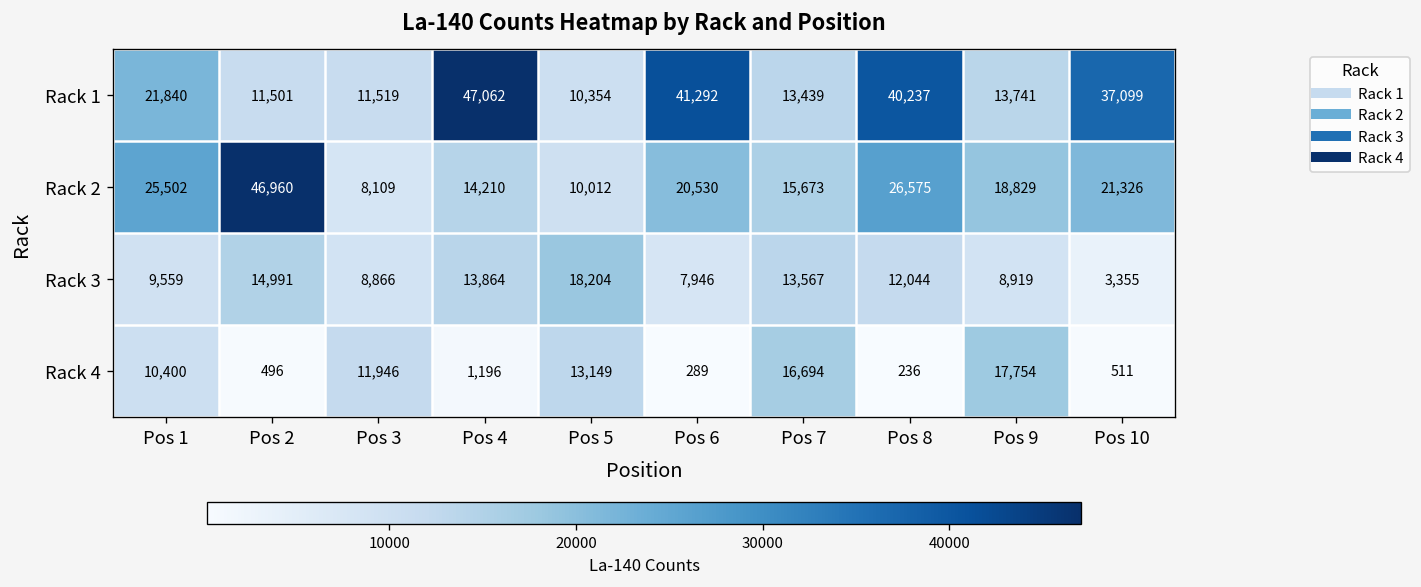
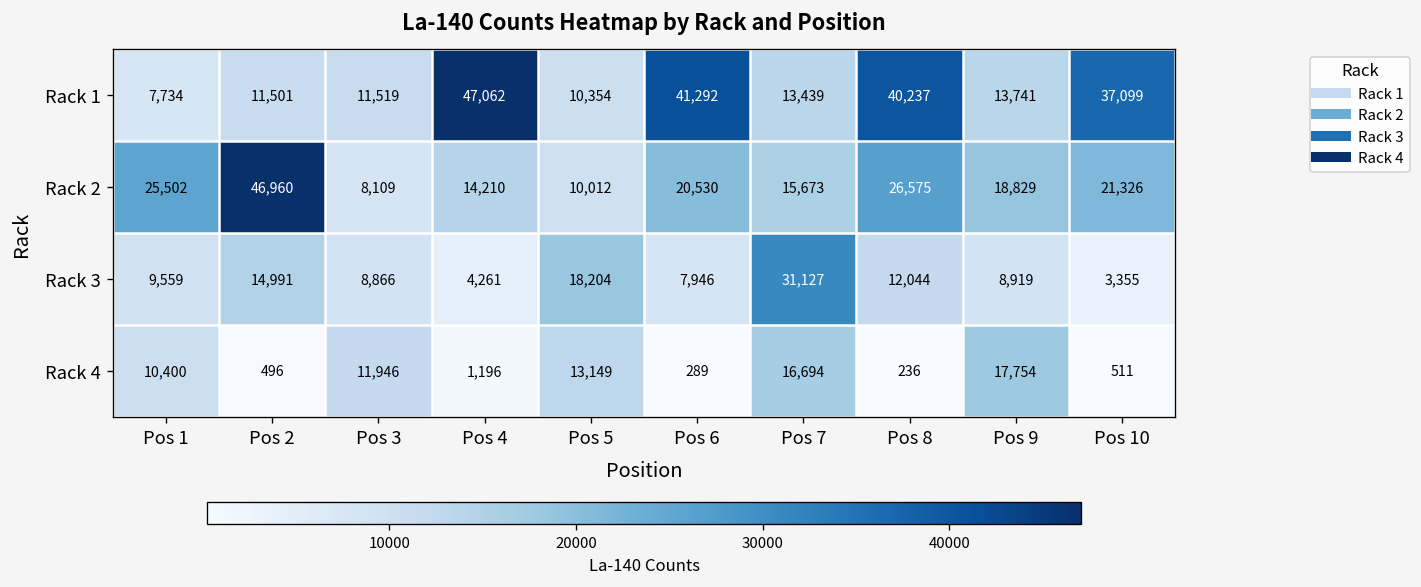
Rack 1, Pos 1: 21,840 -> 7,734
Rack 3, Pos 4: 13,864 -> 4,261
Rack 3, Pos 7: 13,567 -> 31,127
